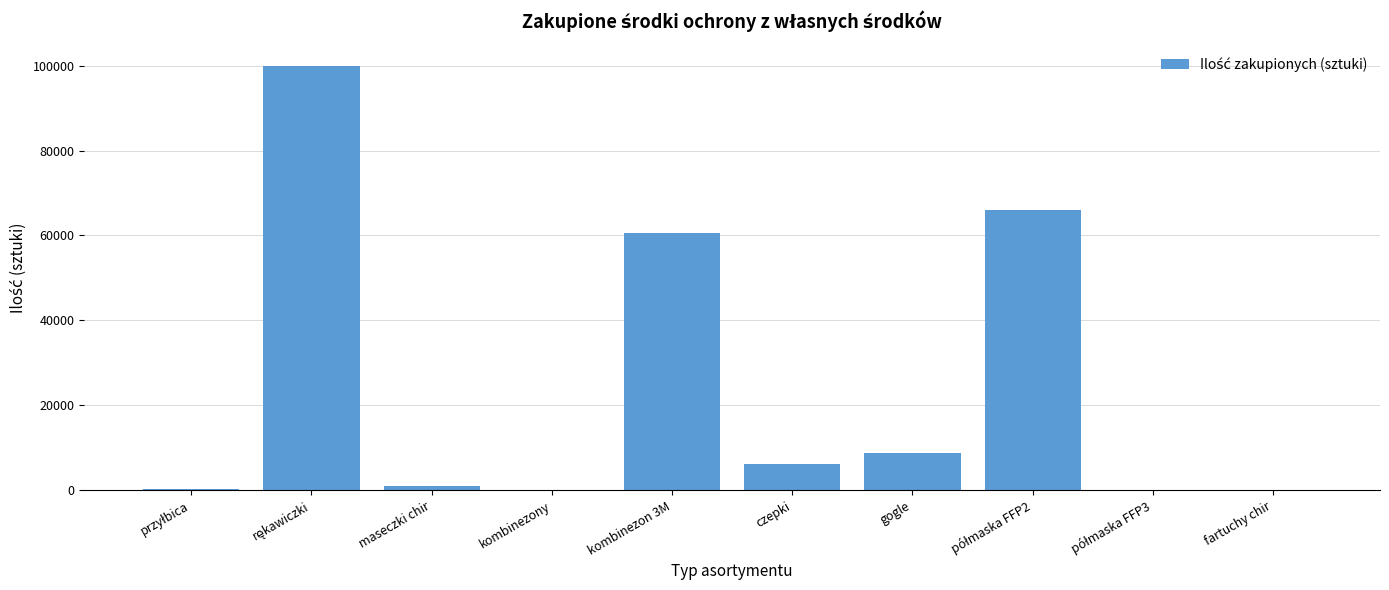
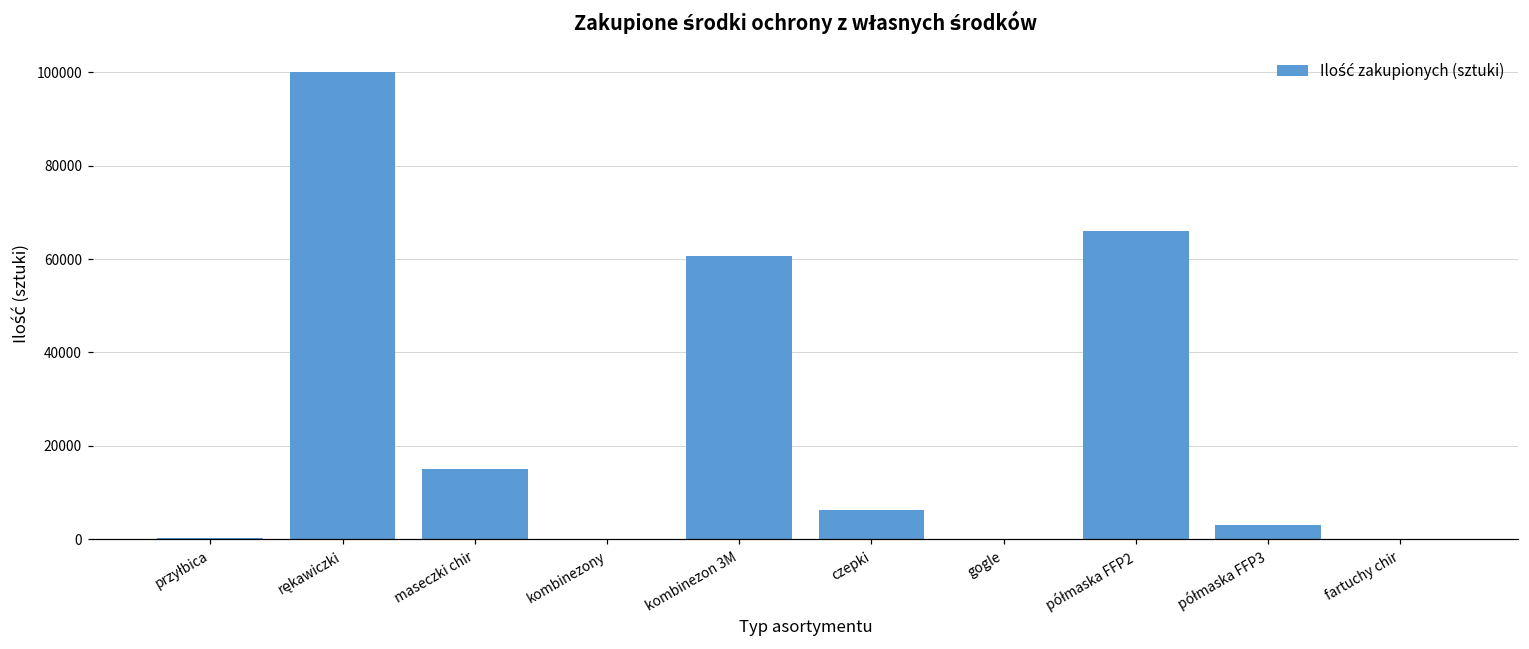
maseczki chir: 1000 -> 15000
gogle: 9000 -> 0
półmaska FFP3: 0 -> 3000
